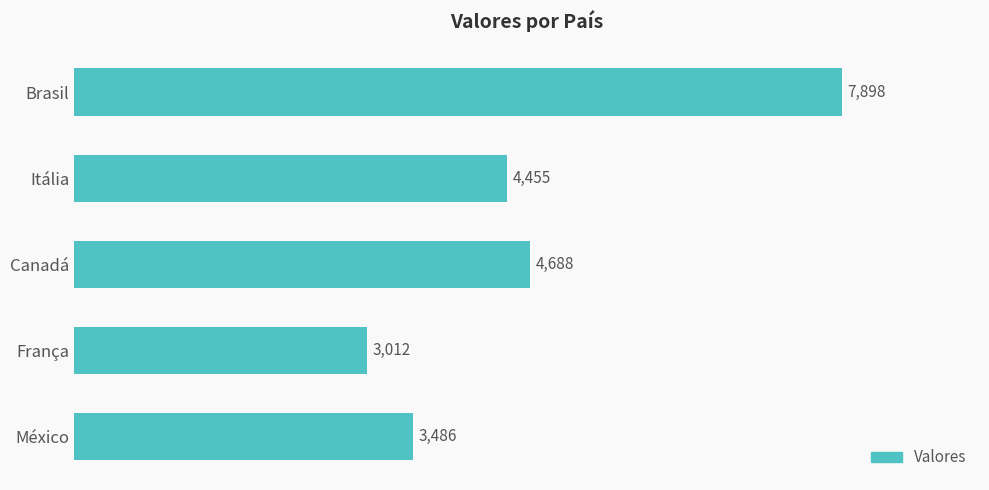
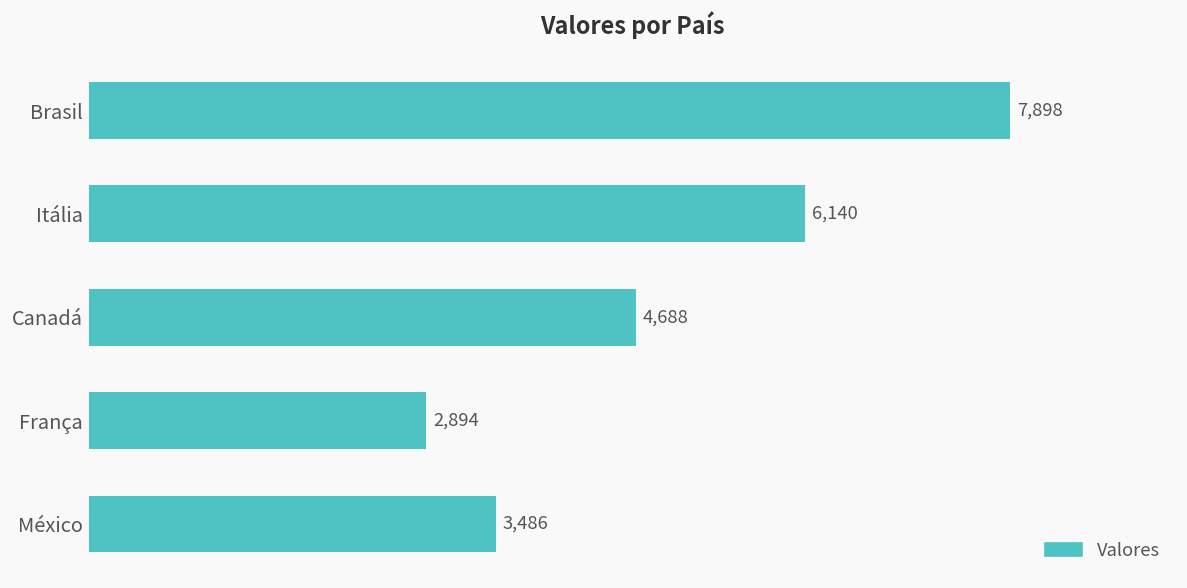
Itália: 4,455 -> 6,140
França: 3,012 -> 2,894
